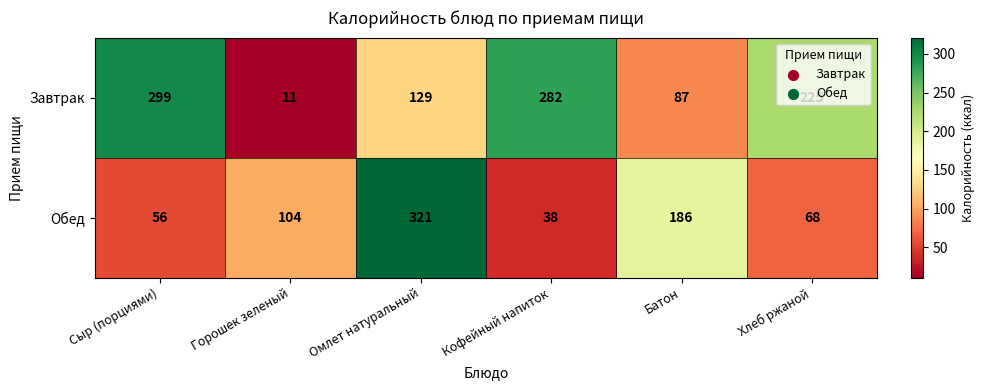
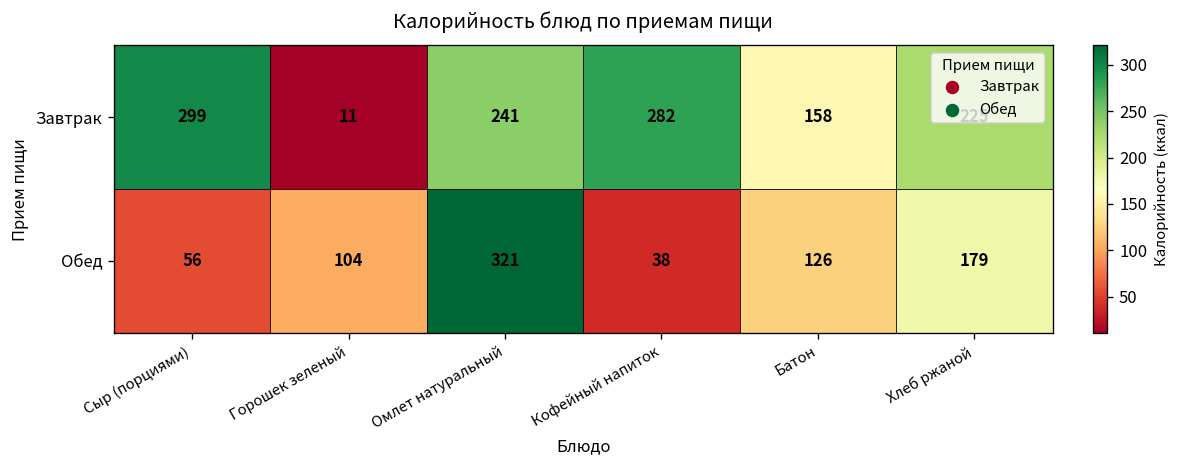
Завтрак, Омлет натуральный: 129 -> 241
Завтрак, Батон: 87 -> 158
Обед, Батон: 186 -> 126
Обед, Хлеб ржаной: 68 -> 179
